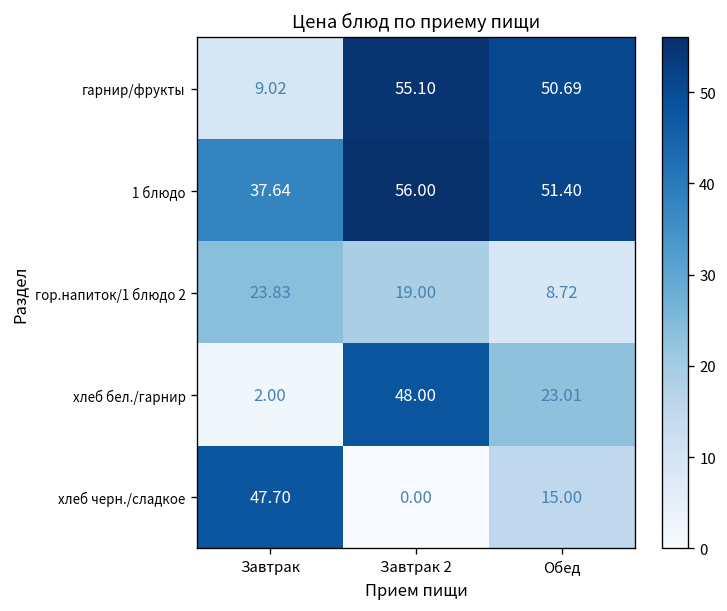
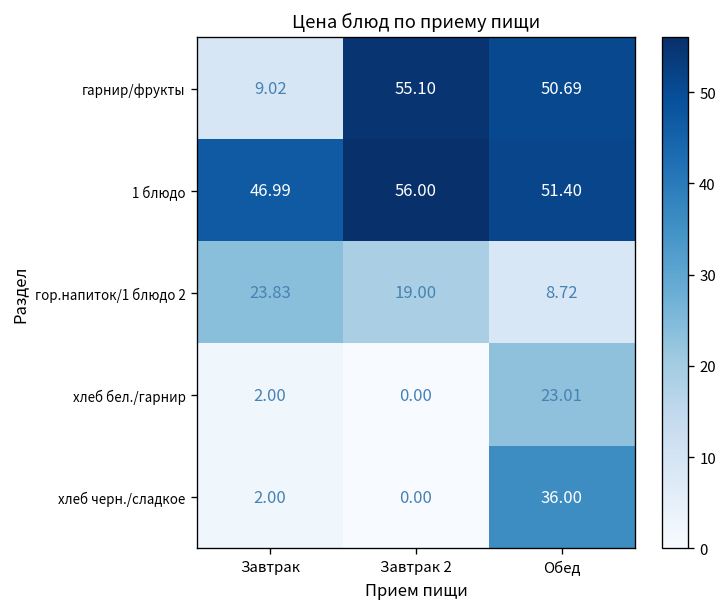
1 блюдо, Завтрак: 37.64 -> 46.99
хлеб бел./гарнир, Завтрак 2: 48.00 -> 0.00
хлеб черн./сладкое, Завтрак: 47.70 -> 2.00
хлеб черн./сладкое, Обед: 15.00 -> 36.00
